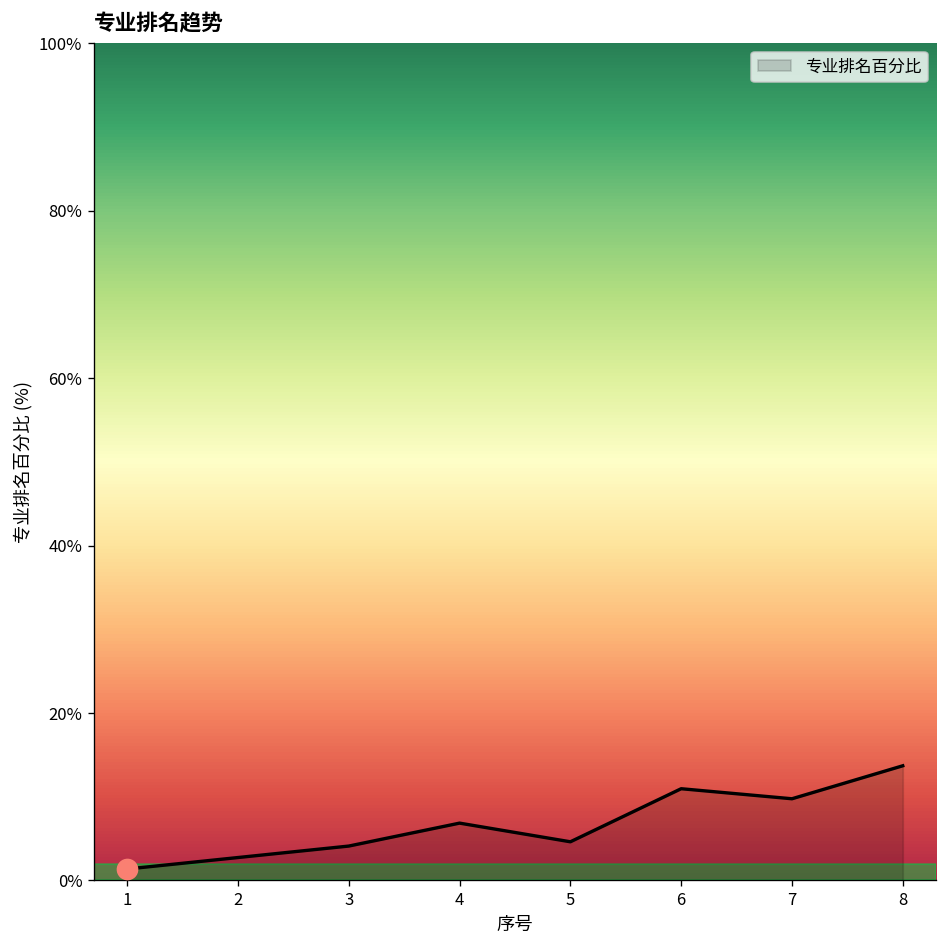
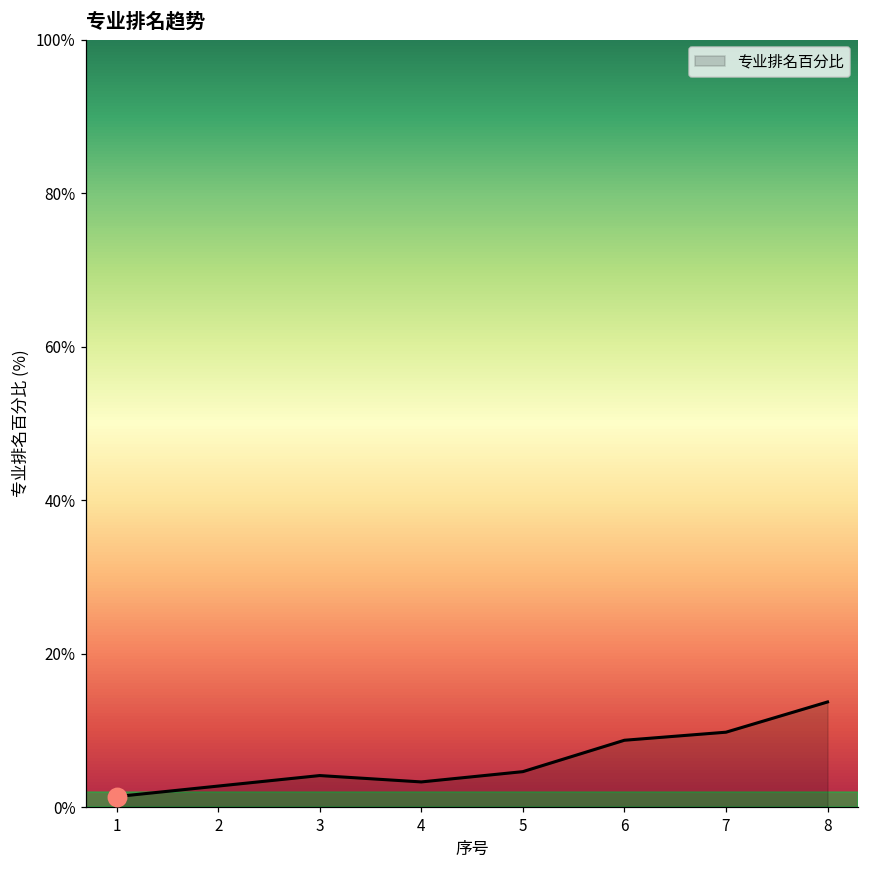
专业排名百分比, 4: 7% -> 3%
专业排名百分比, 6: 11% -> 9%
